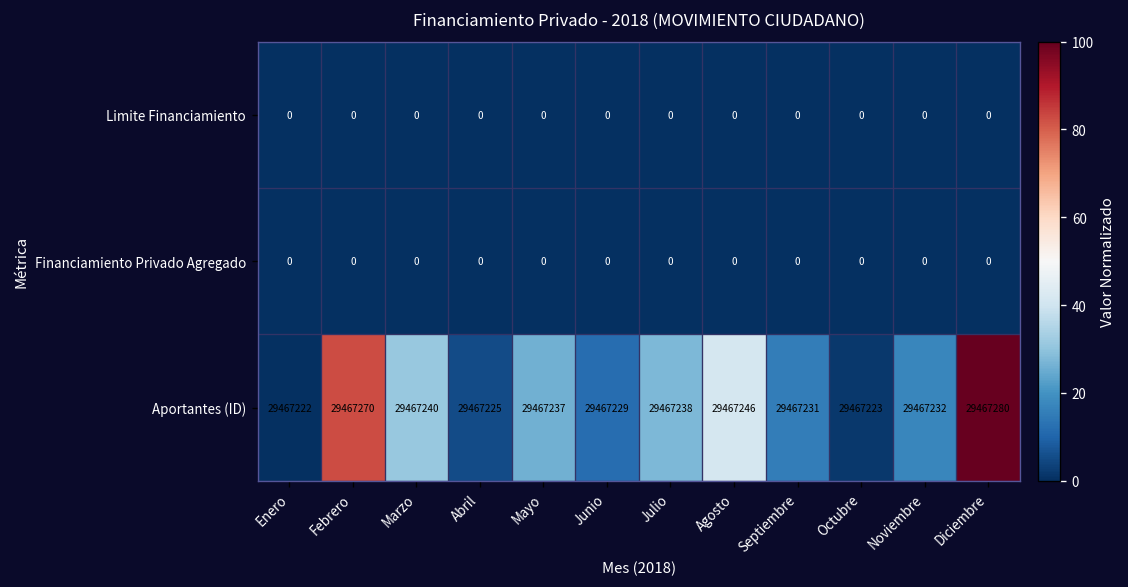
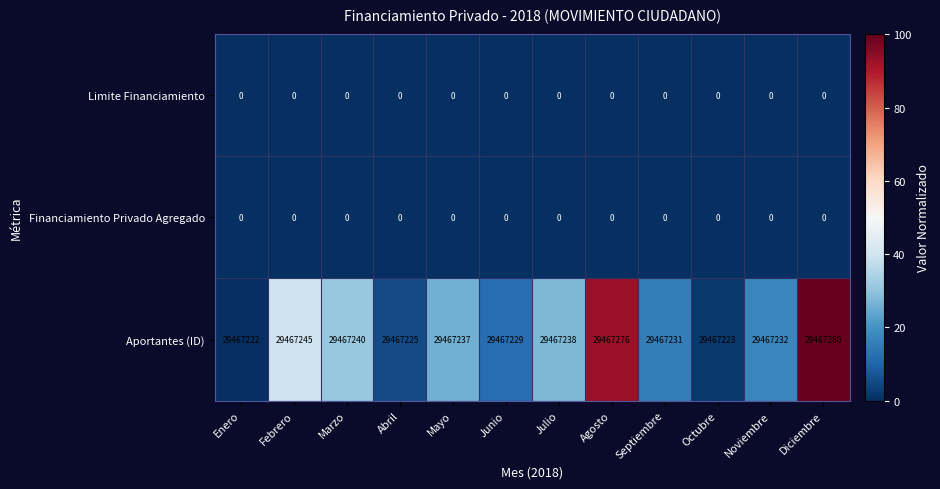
Aportantes (ID), Febrero: 29467270 -> 29467245
Aportantes (ID), Agosto: 29467246 -> 29467276
